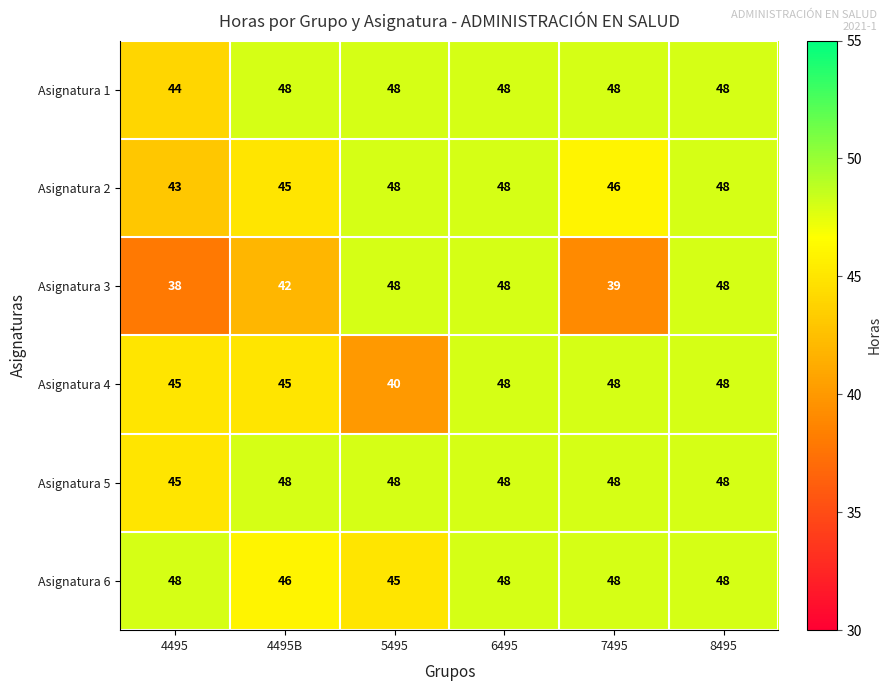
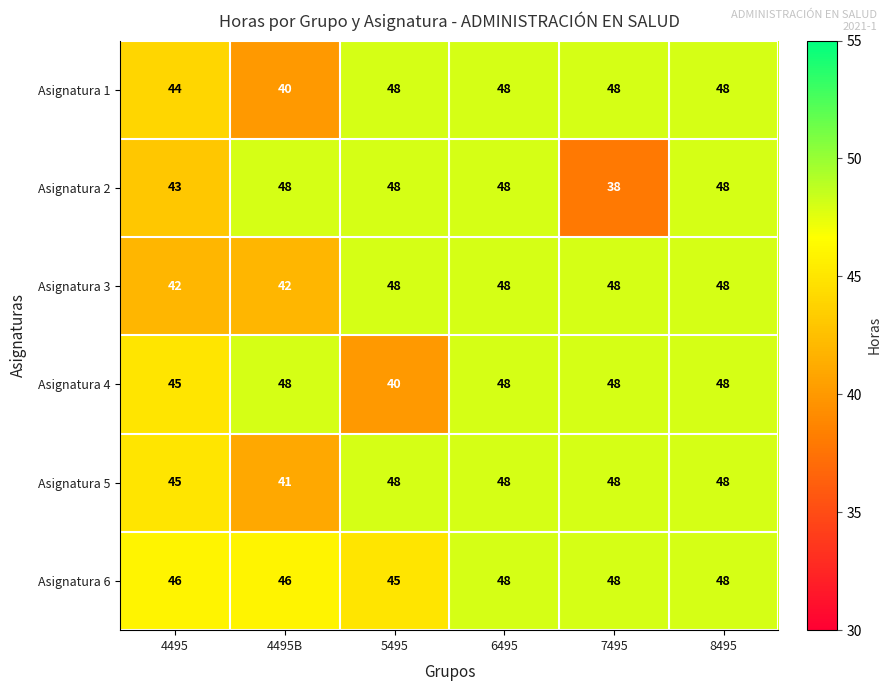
Asignatura 1, 4495B: 48 -> 40
Asignatura 2, 4495B: 45 -> 48
Asignatura 2, 7495: 46 -> 38
Asignatura 3, 4495: 38 -> 42
Asignatura 3, 7495: 39 -> 48
Asignatura 4, 4495B: 45 -> 48
Asignatura 5, 4495B: 48 -> 41
Asignatura 6, 4495: 48 -> 46
